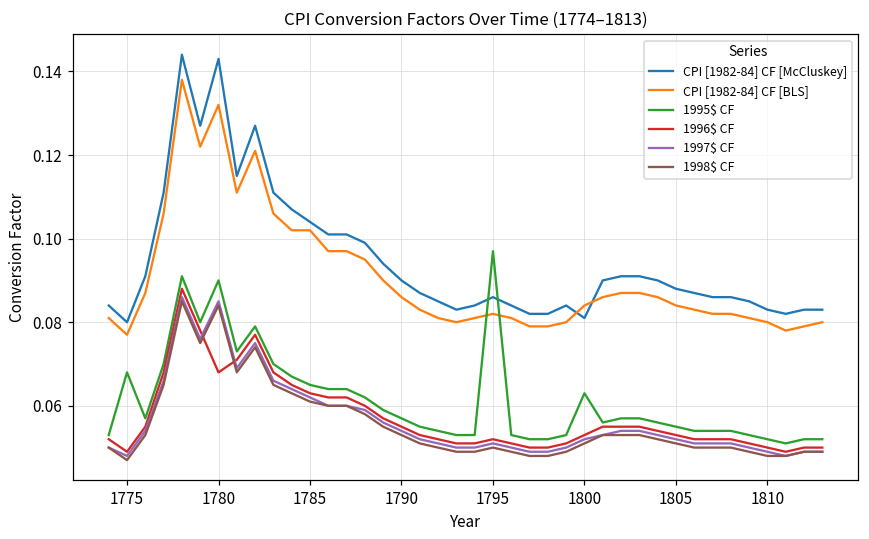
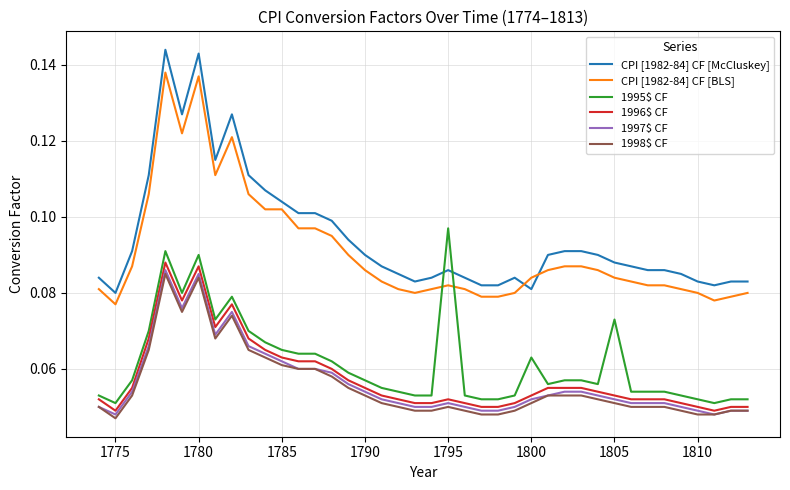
1995$ CF, 1775: 0.068 -> 0.051
CPI [1982-84] CF [BLS], 1780: 0.132 -> 0.137
1996$ CF, 1780: 0.068 -> 0.087
1995$ CF, 1805: 0.055 -> 0.073
